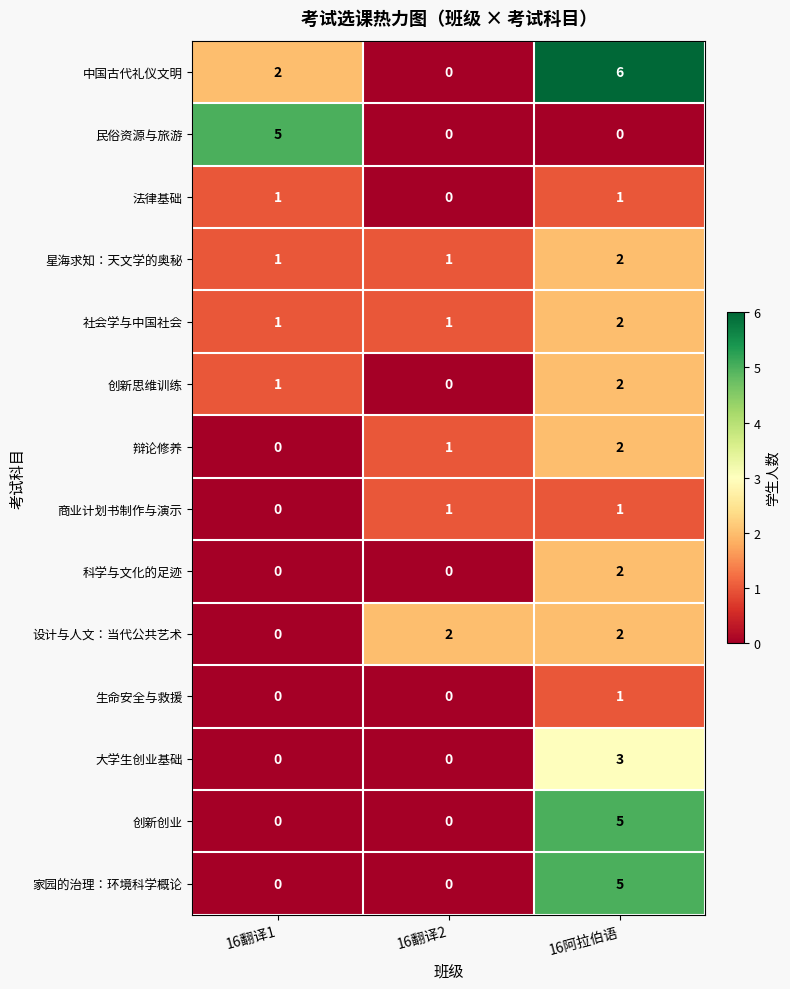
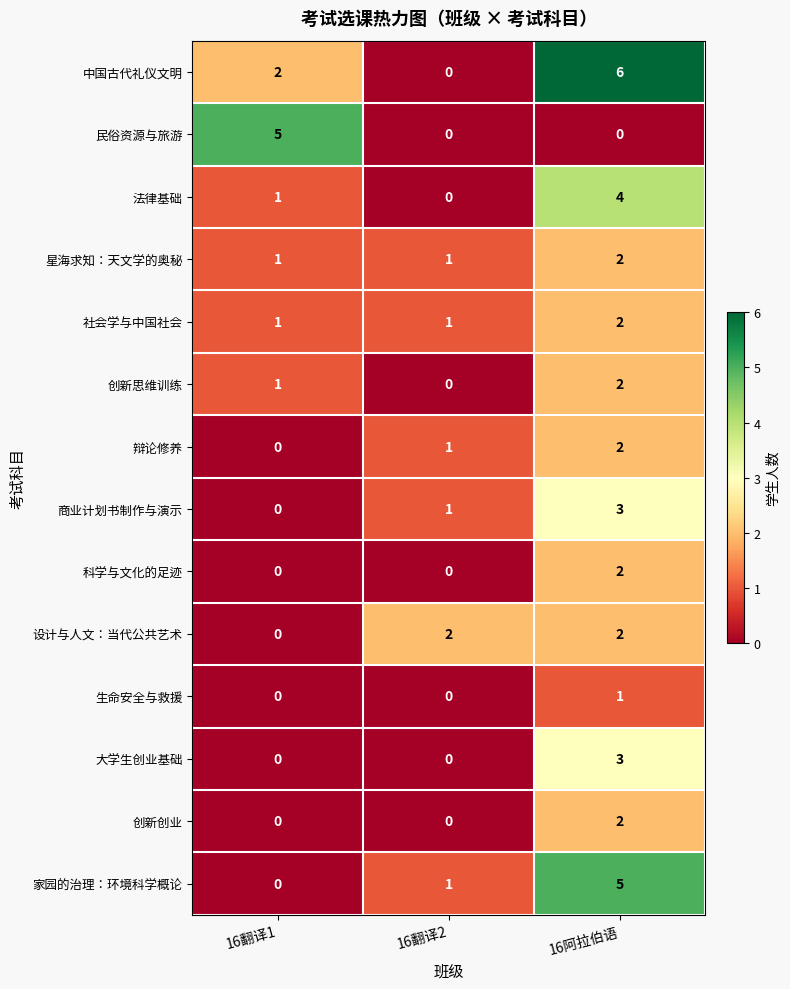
法律基础, 16阿拉伯语: 1 -> 4
商业计划书制作与演示, 16阿拉伯语: 1 -> 3
创新创业, 16阿拉伯语: 5 -> 2
家园的治理：环境科学概论, 16翻译2: 0 -> 1
